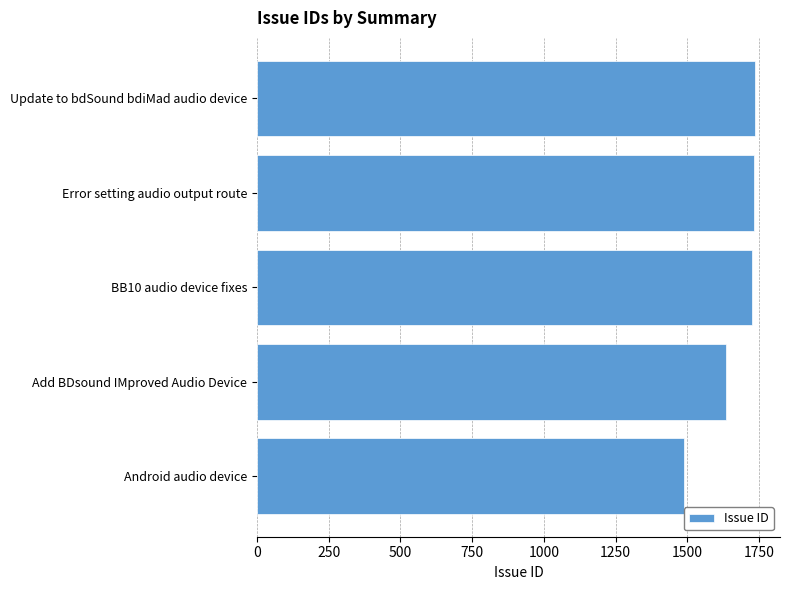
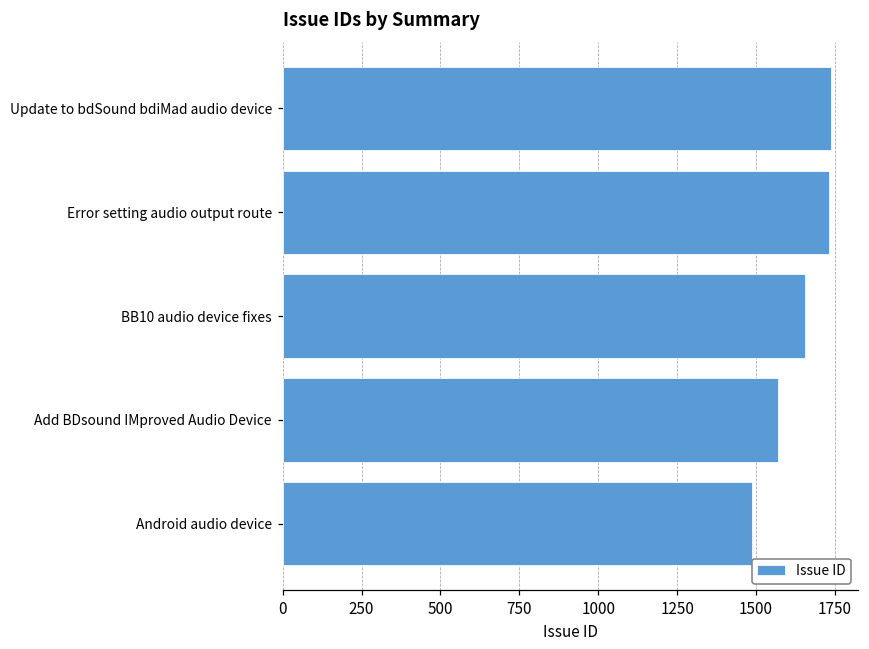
BB10 audio device fixes: 1730 -> 1660
Add BDsound IMproved Audio Device: 1640 -> 1570
